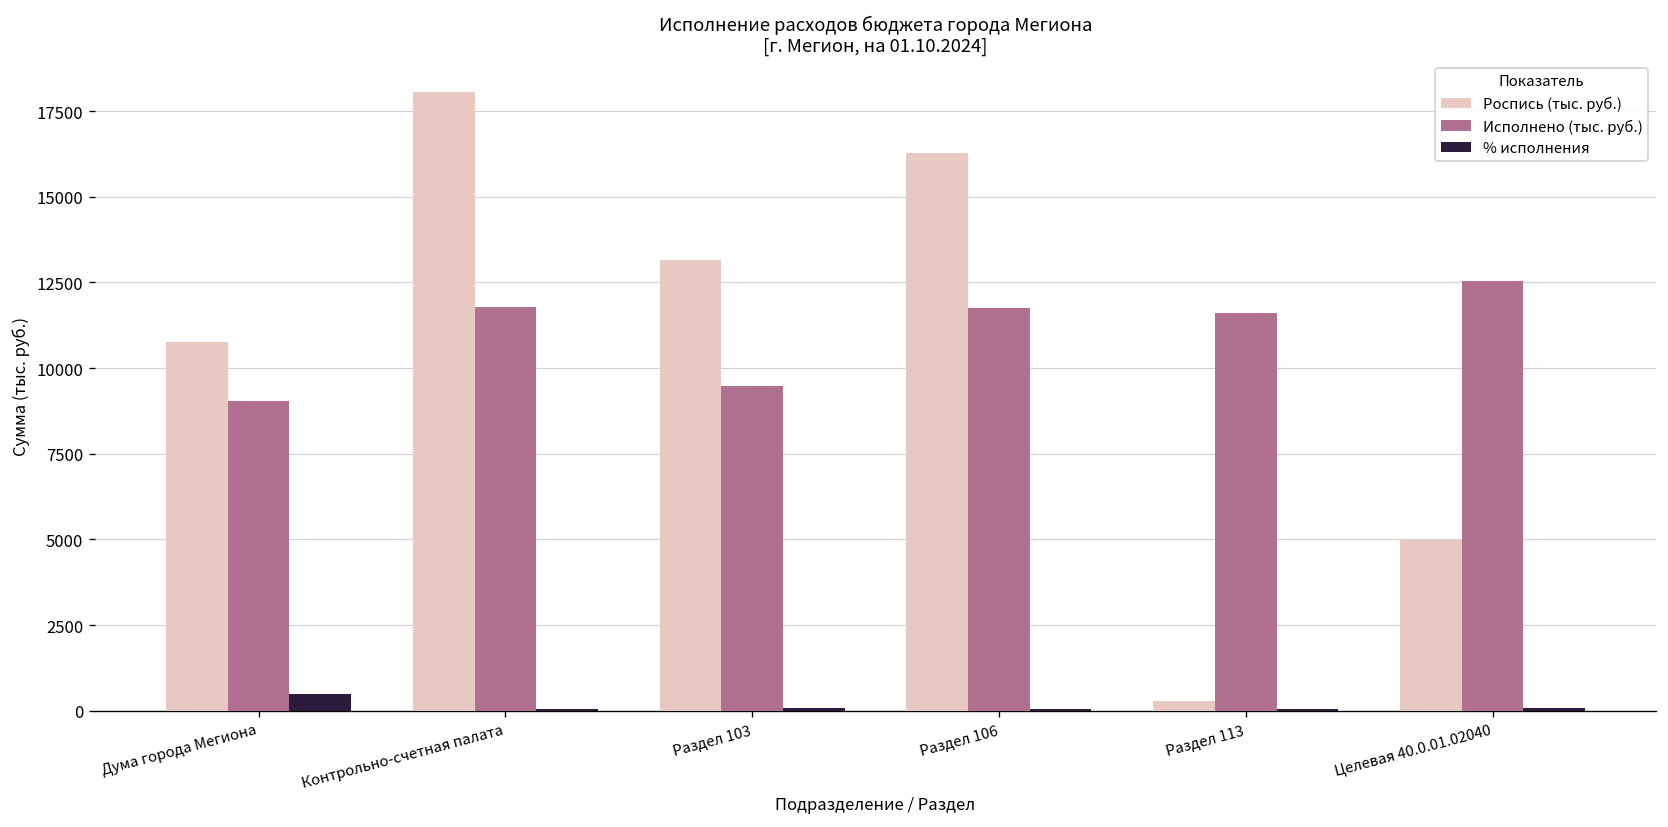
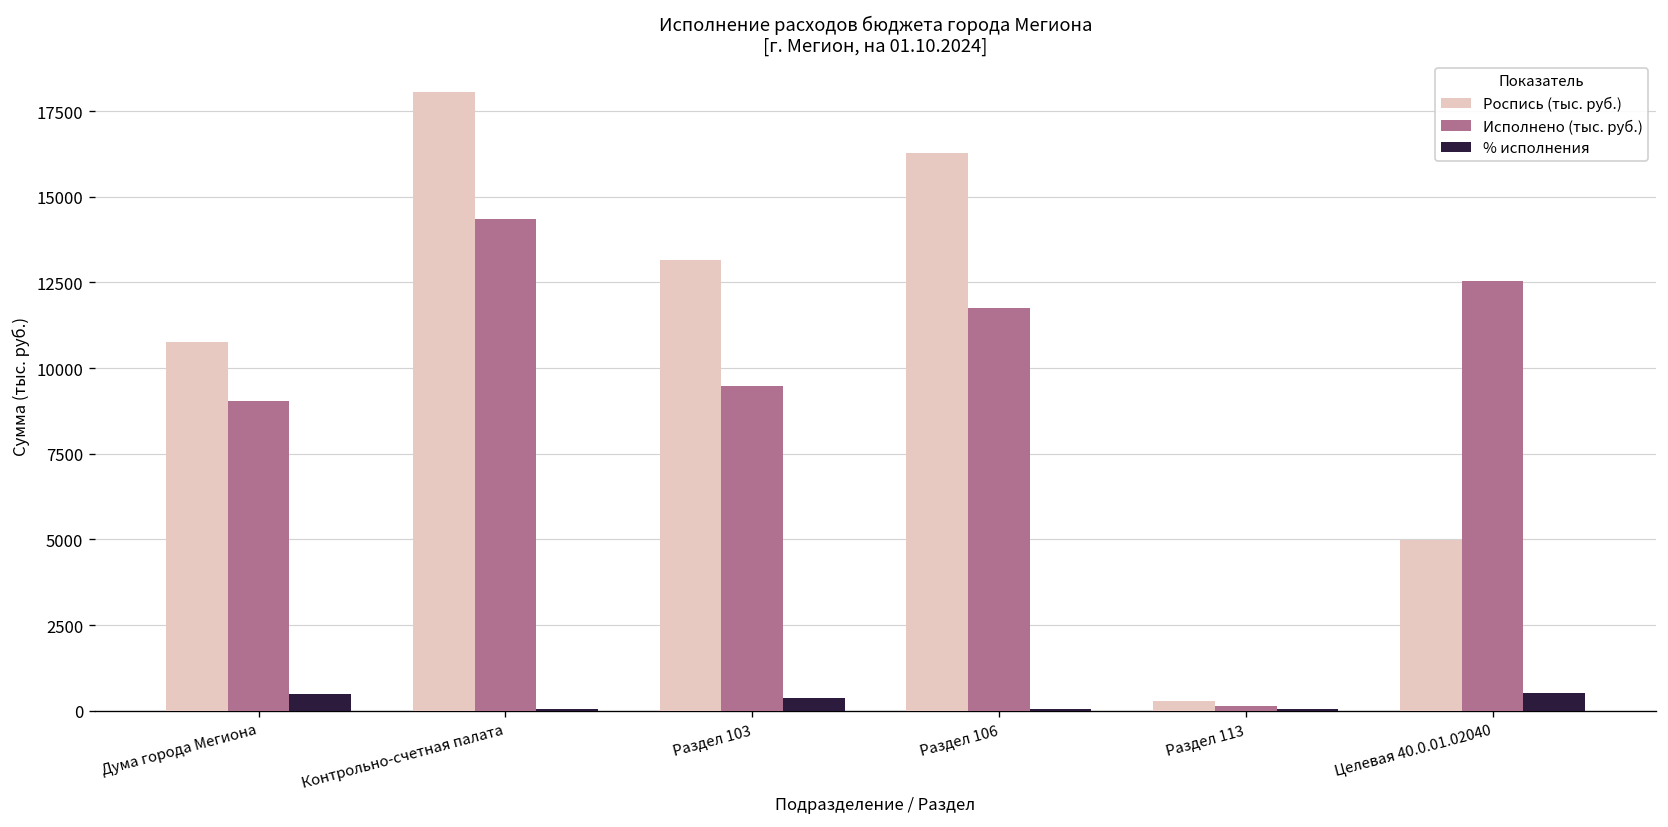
Исполнено (тыс. руб.), Контрольно-счетная палата: 11800 -> 14300
% исполнения, Раздел 103: 100 -> 400
Исполнено (тыс. руб.), Раздел 113: 11600 -> 200
% исполнения, Целевая 40.0.01.02040: 100 -> 500
